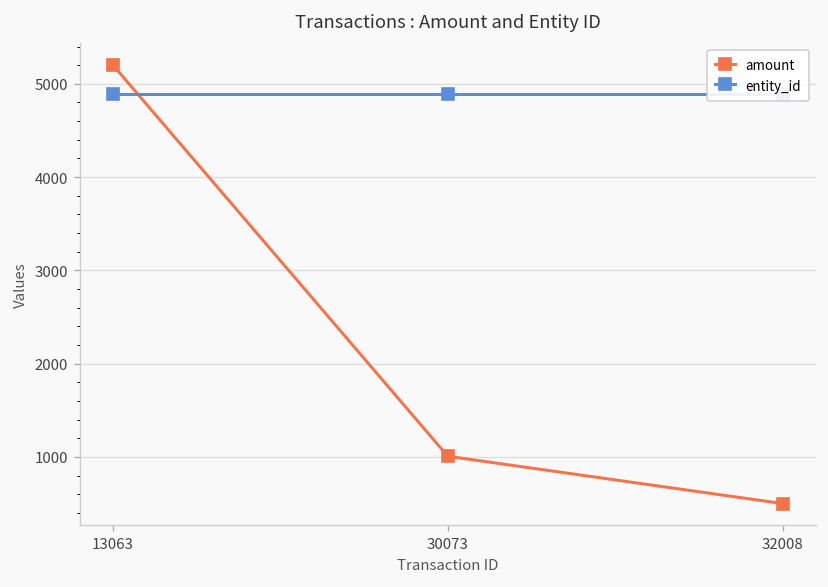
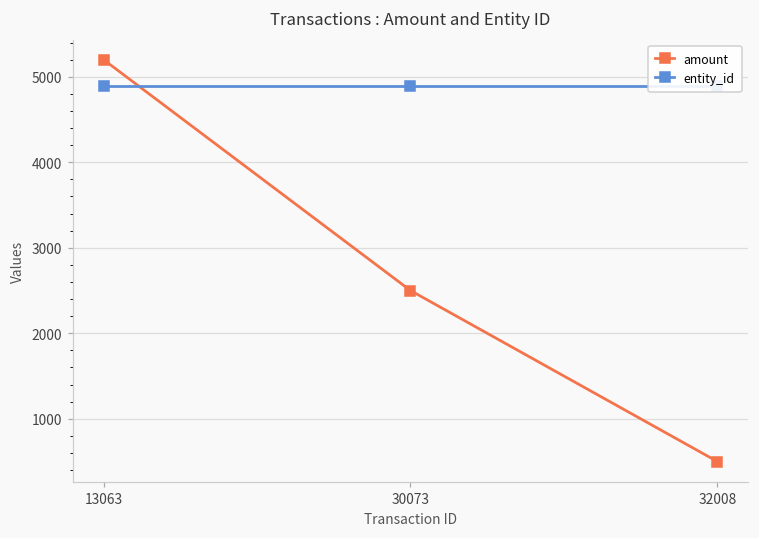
amount, 30073: 1000 -> 2500
